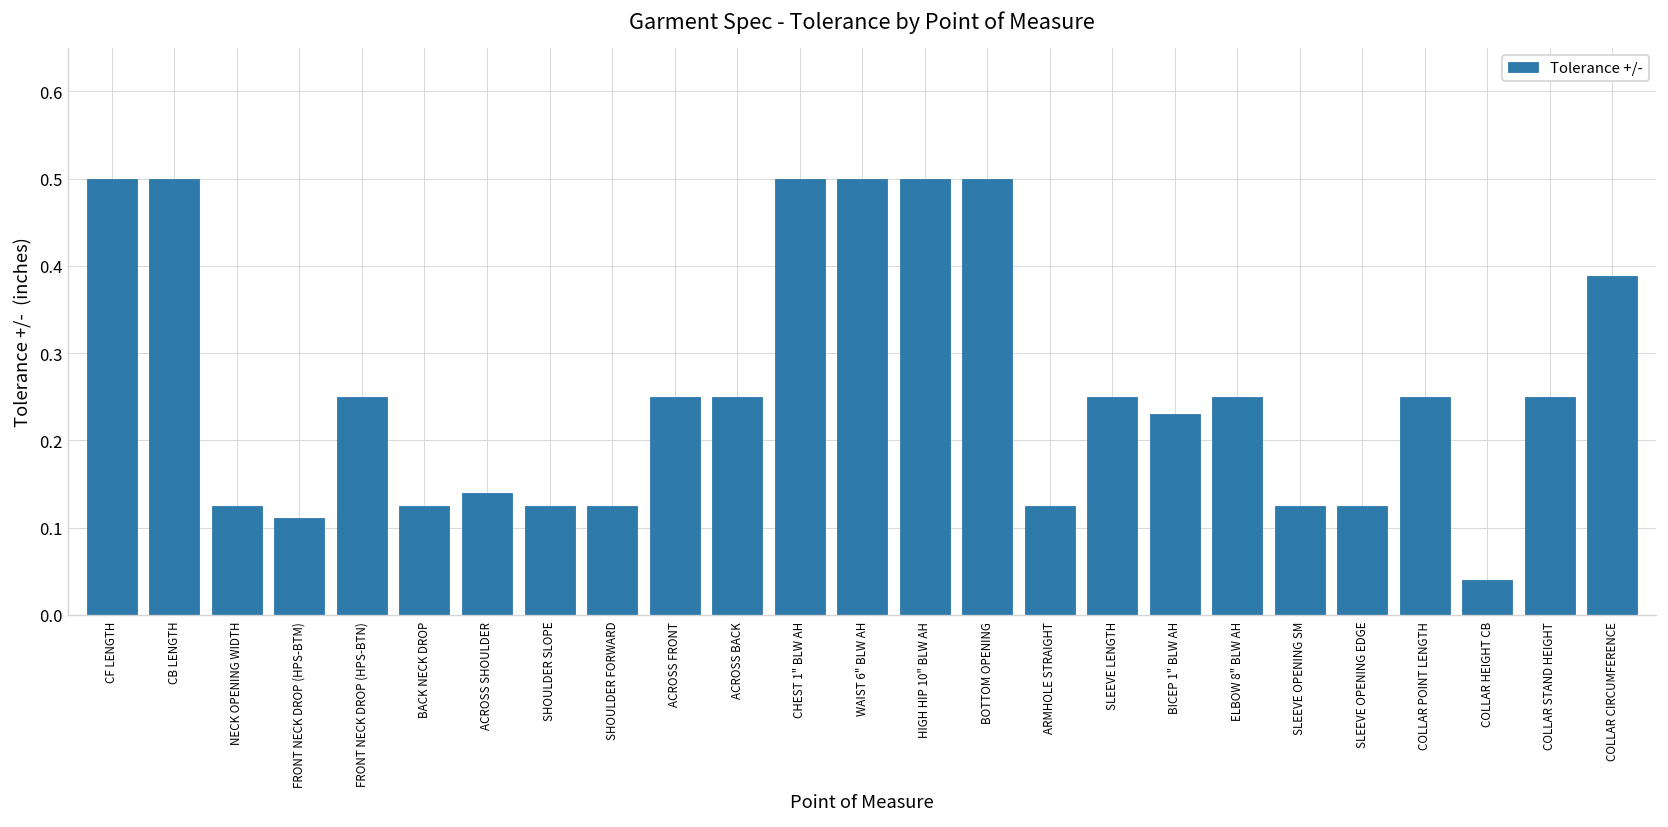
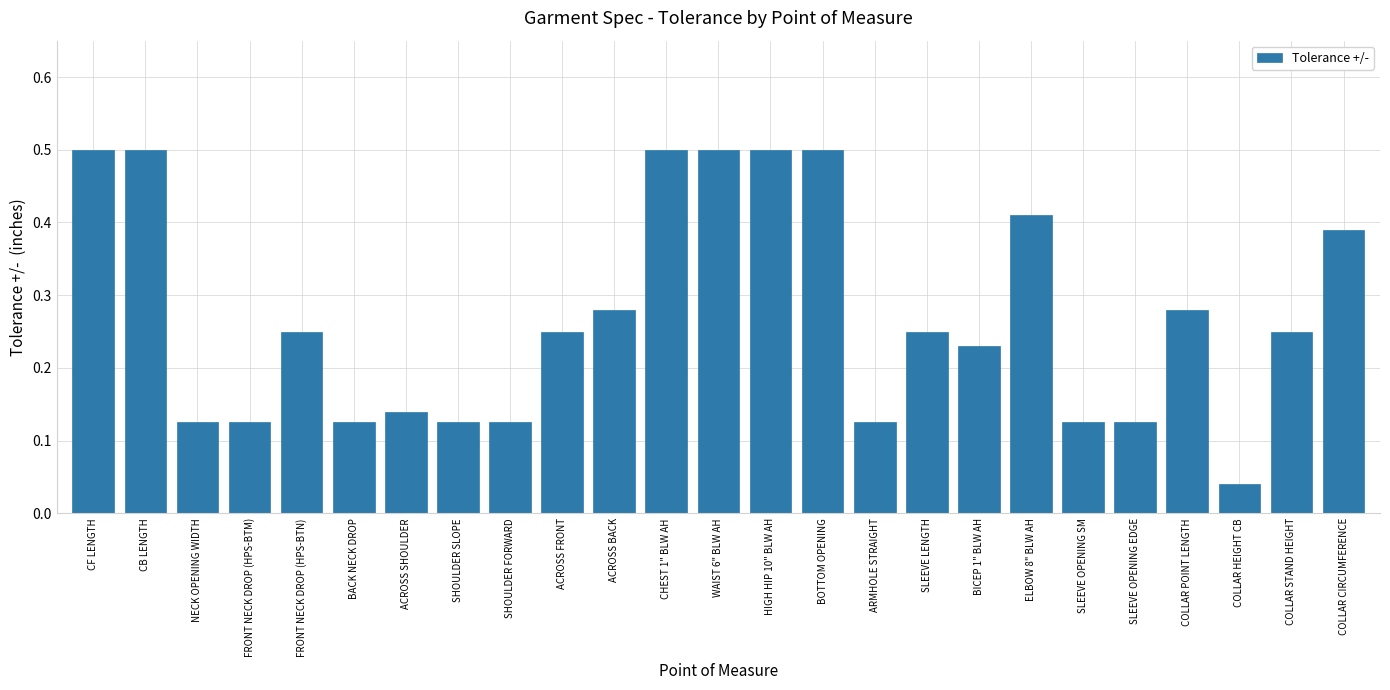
FRONT NECK DROP (HPS-BTM): 0.11 -> 0.13
ACROSS BACK: 0.25 -> 0.28
ELBOW 8" BLW AH: 0.25 -> 0.41
COLLAR POINT LENGTH: 0.25 -> 0.28
